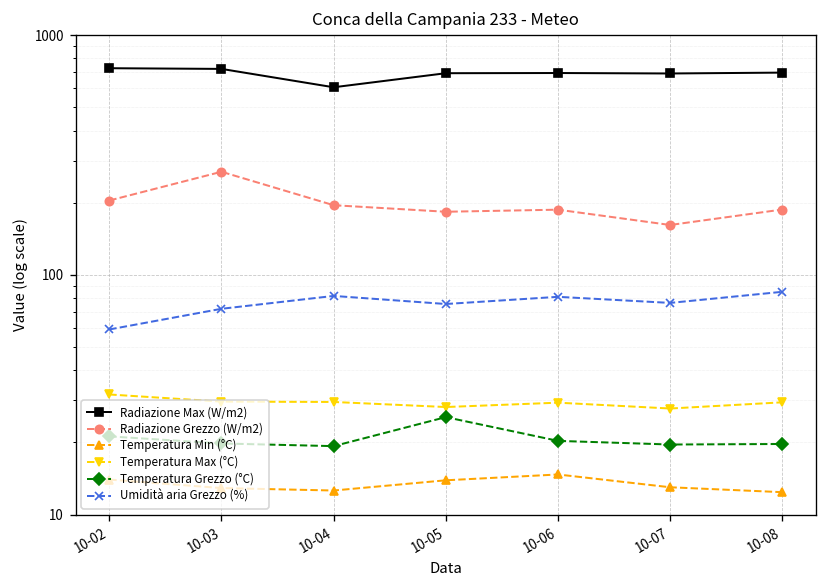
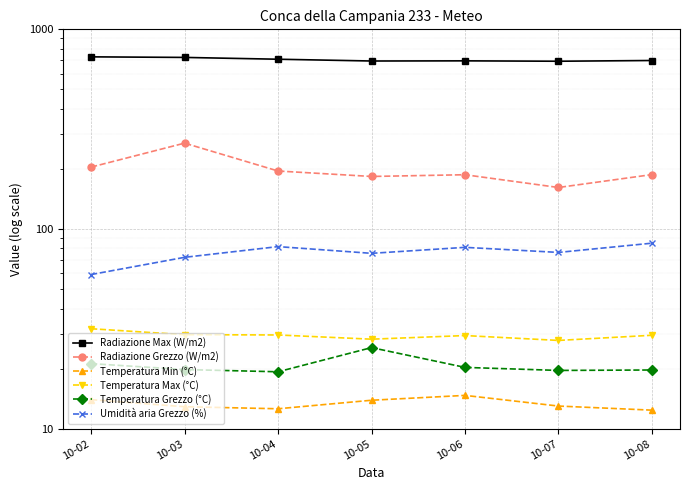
Radiazione Max (W/m2), 10-04: 610 -> 710
